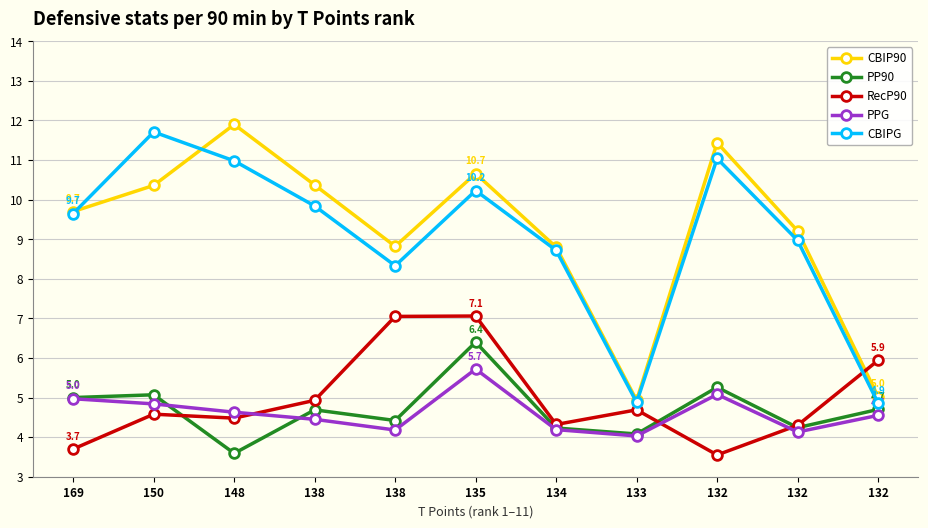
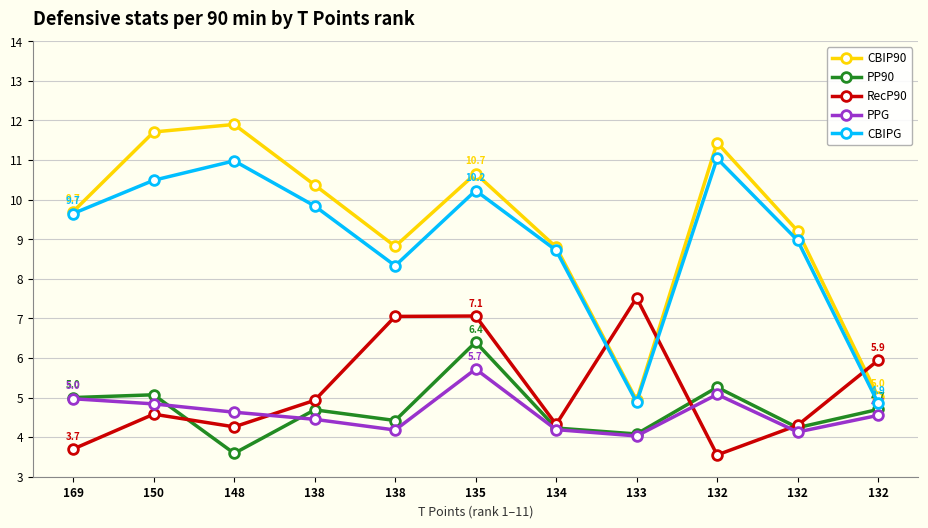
CBIP90, 150: 10.4 -> 11.7
CBIPG, 150: 11.7 -> 10.5
RecP90, 148: 4.5 -> 4.3
RecP90, 133: 4.7 -> 7.5
